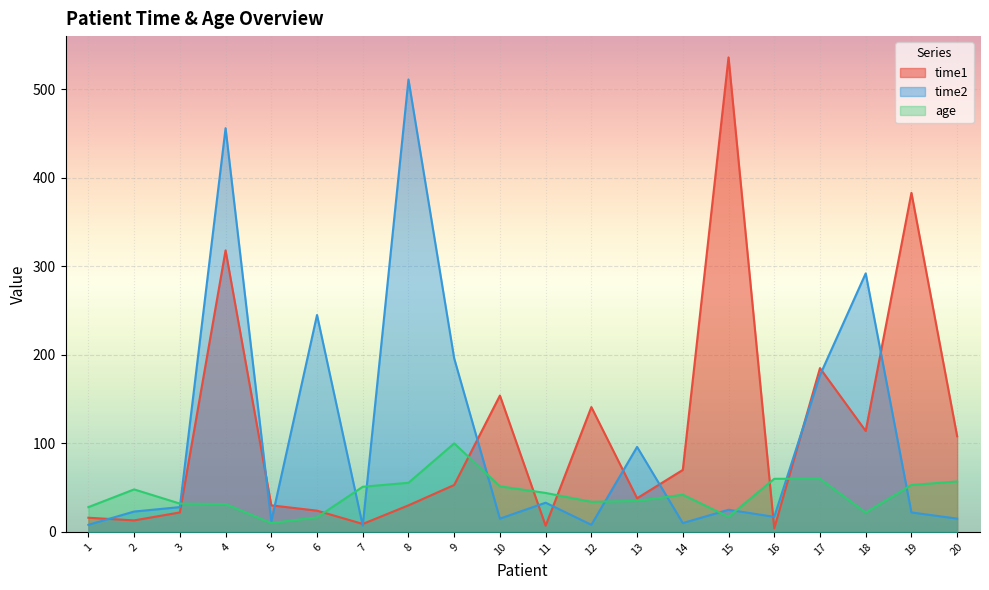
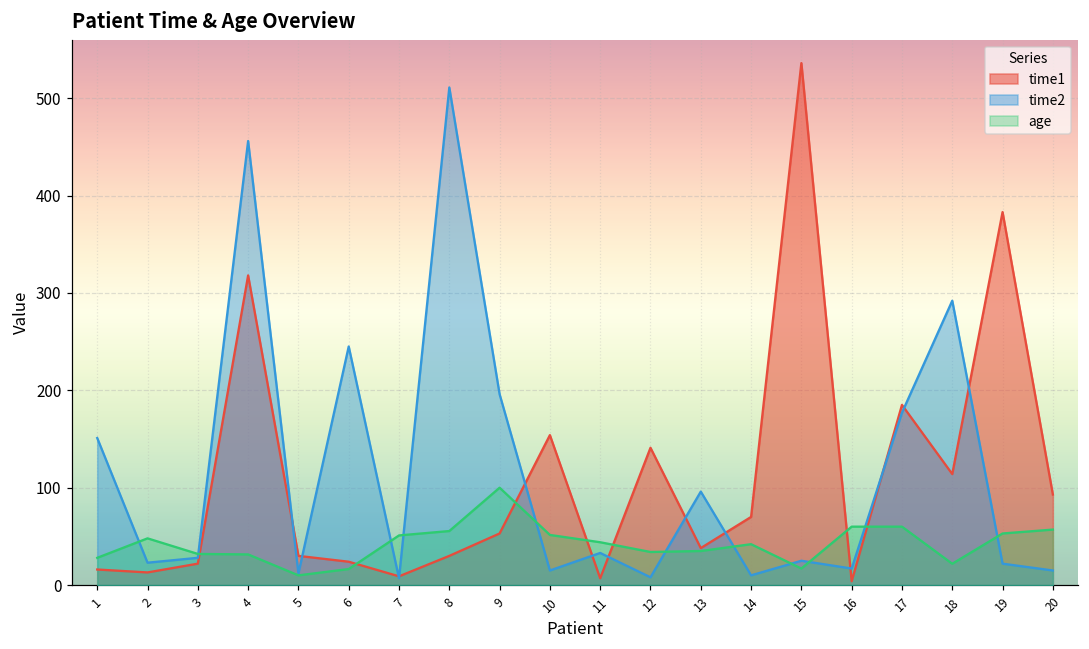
time2, 1: 10 -> 150
time1, 20: 110 -> 90
